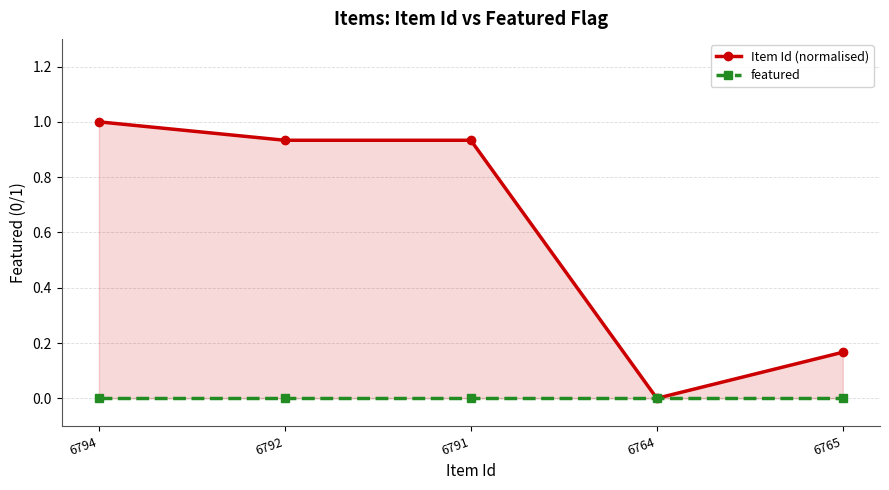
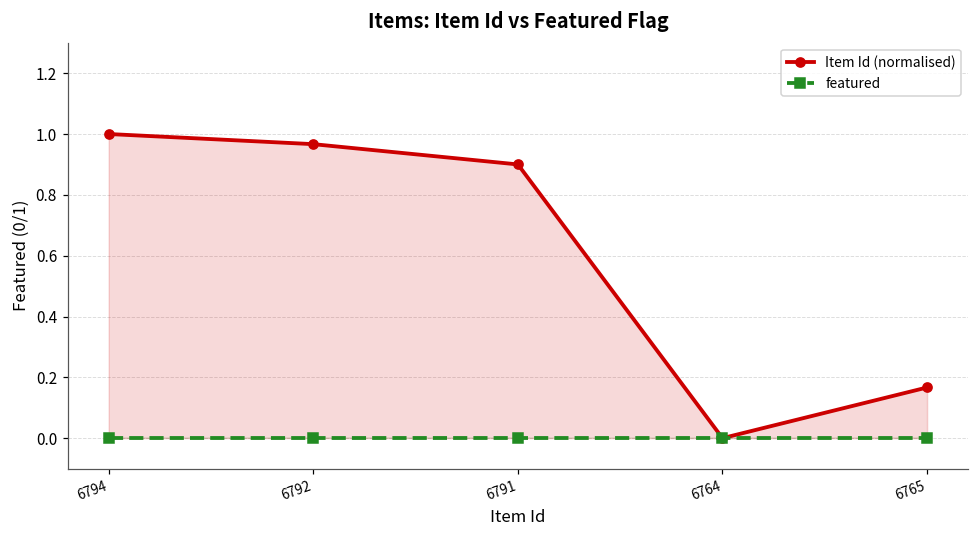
Item Id (normalised), 6792: 0.93 -> 0.97
Item Id (normalised), 6791: 0.93 -> 0.90
